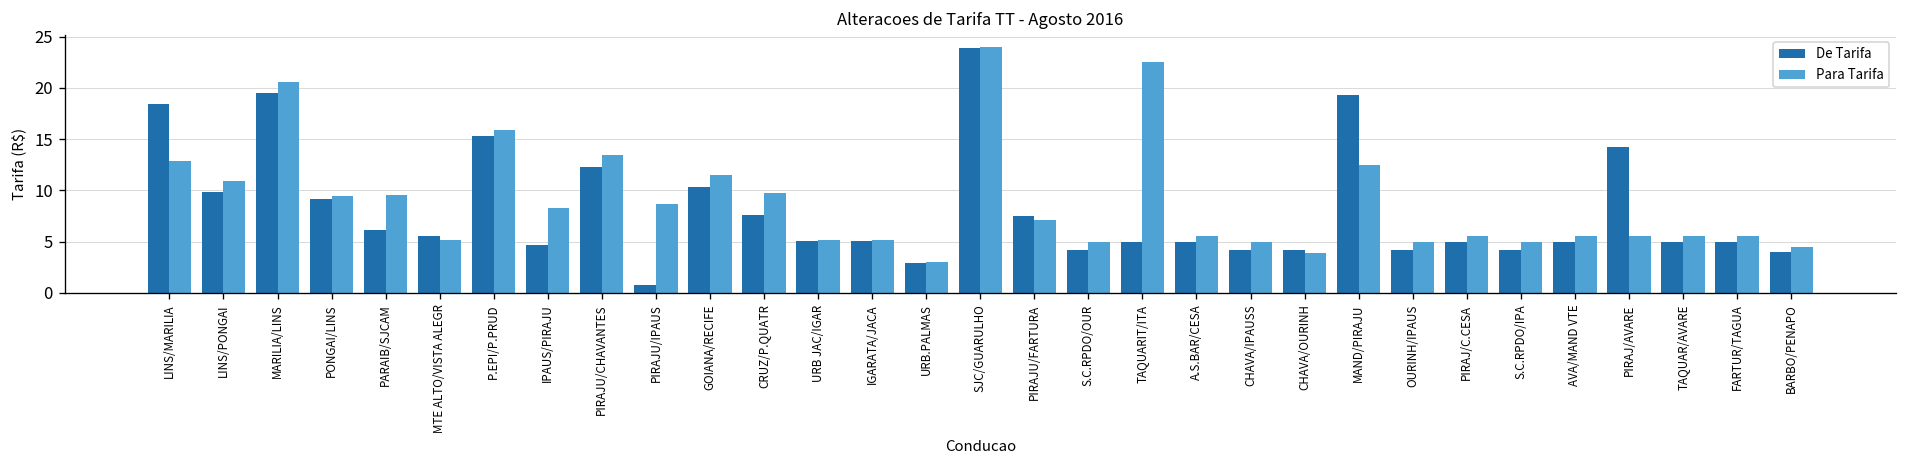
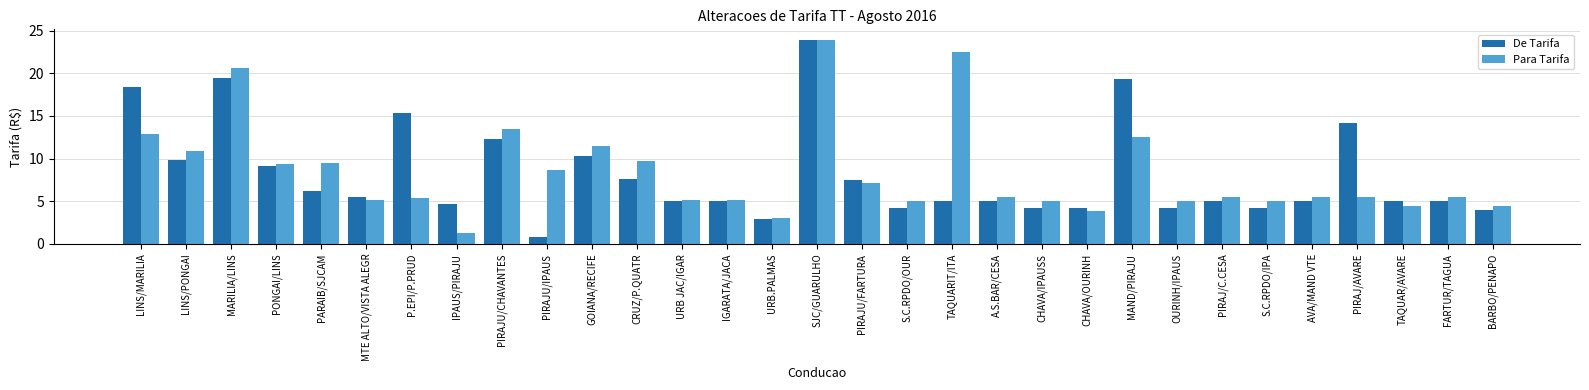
Para Tarifa, P.EPI/P.PRUD: 16 -> 5
Para Tarifa, IPAUS/PIRAJU: 8 -> 1
Para Tarifa, TAQUAR/AVARE: 6 -> 5
